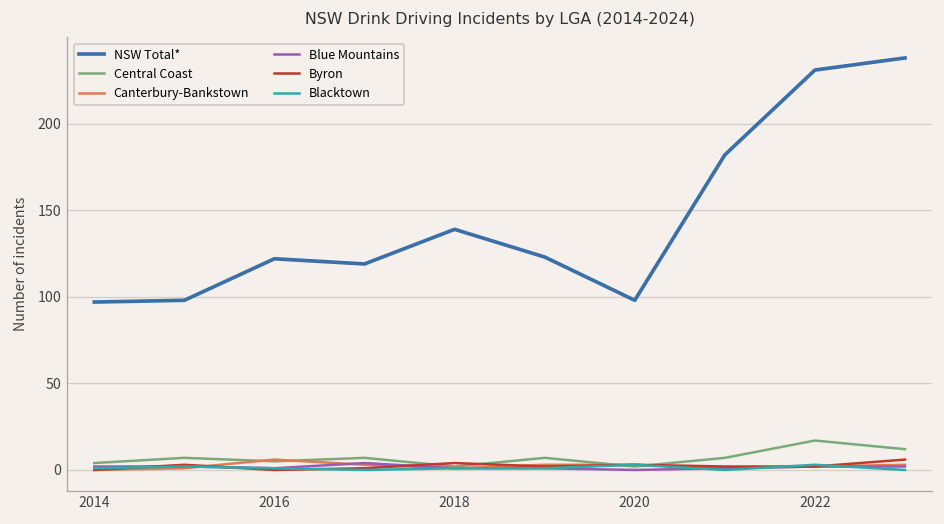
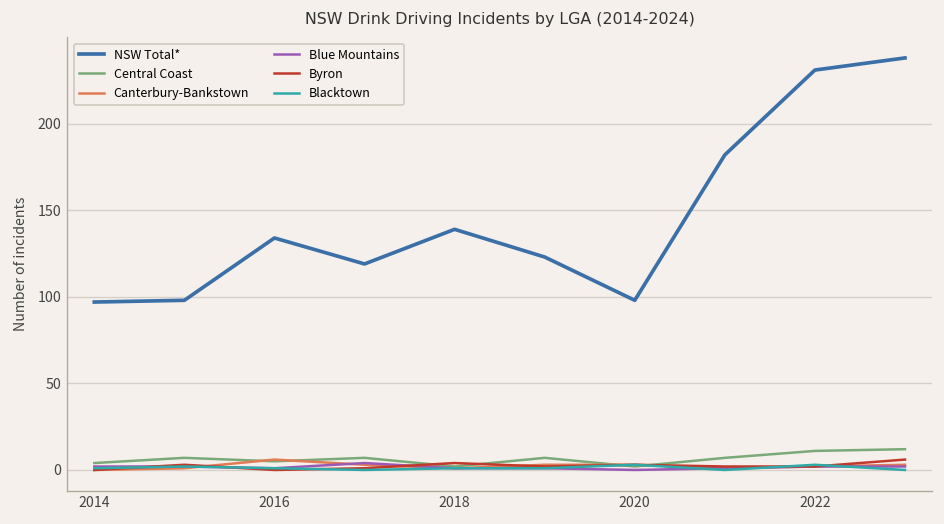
NSW Total*, 2016: 122 -> 134
Central Coast, 2022: 17 -> 11
